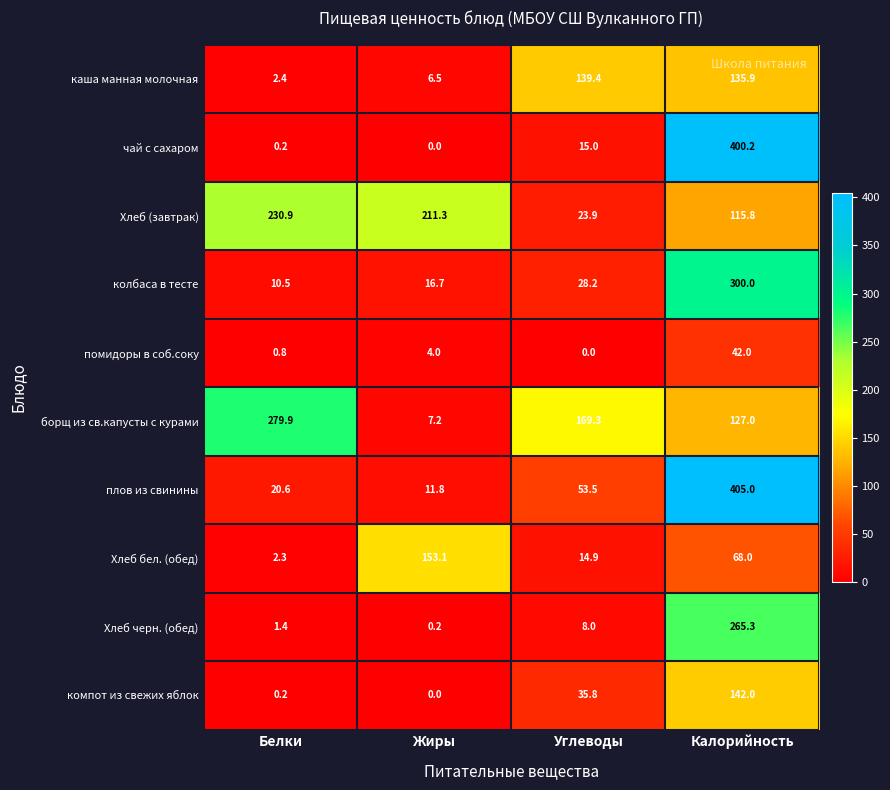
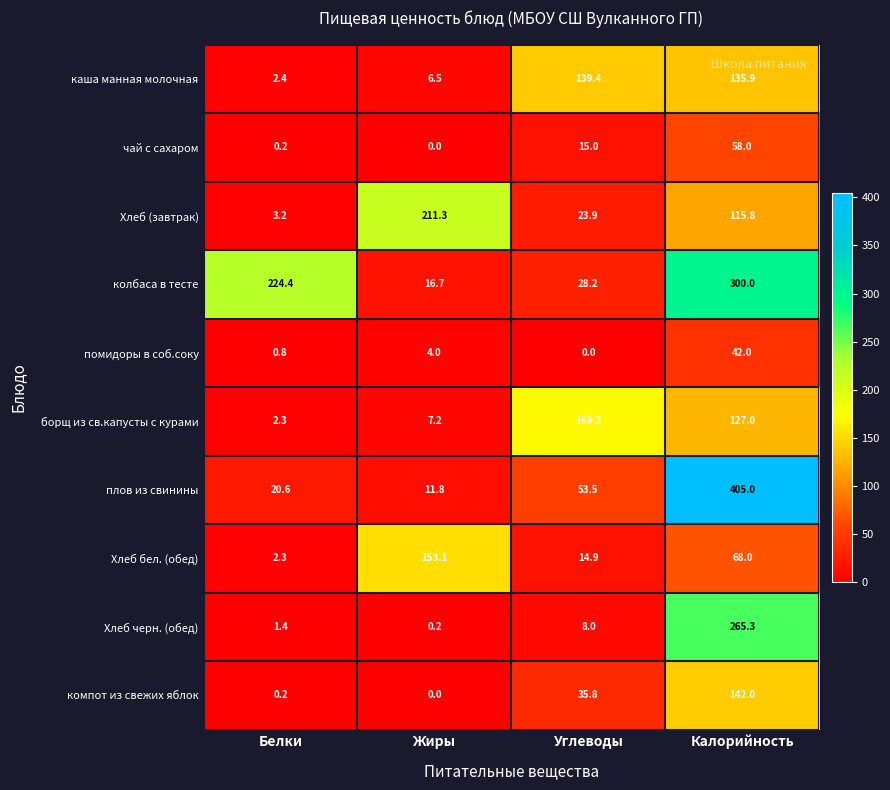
чай с сахаром, Калорийность: 400.2 -> 58.0
Хлеб (завтрак), Белки: 230.9 -> 3.2
колбаса в тесте, Белки: 10.5 -> 224.4
борщ из св.капусты с курами, Белки: 279.9 -> 2.3
